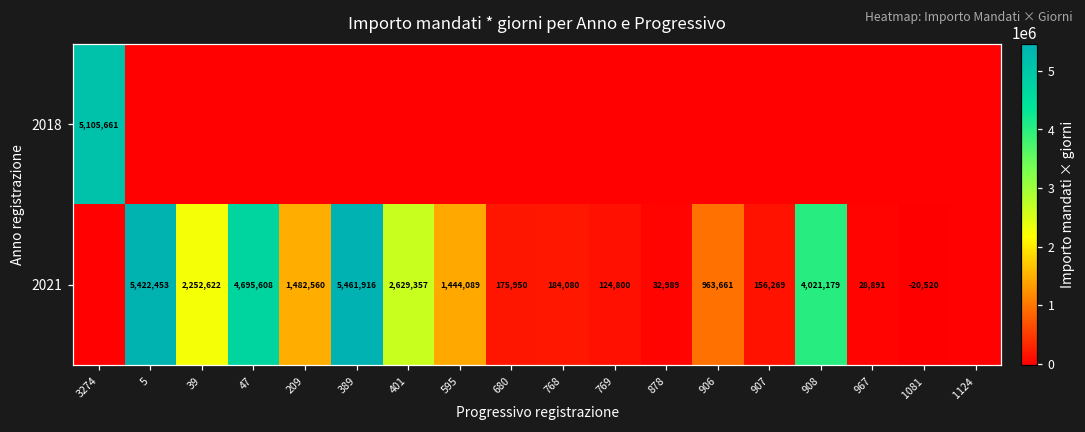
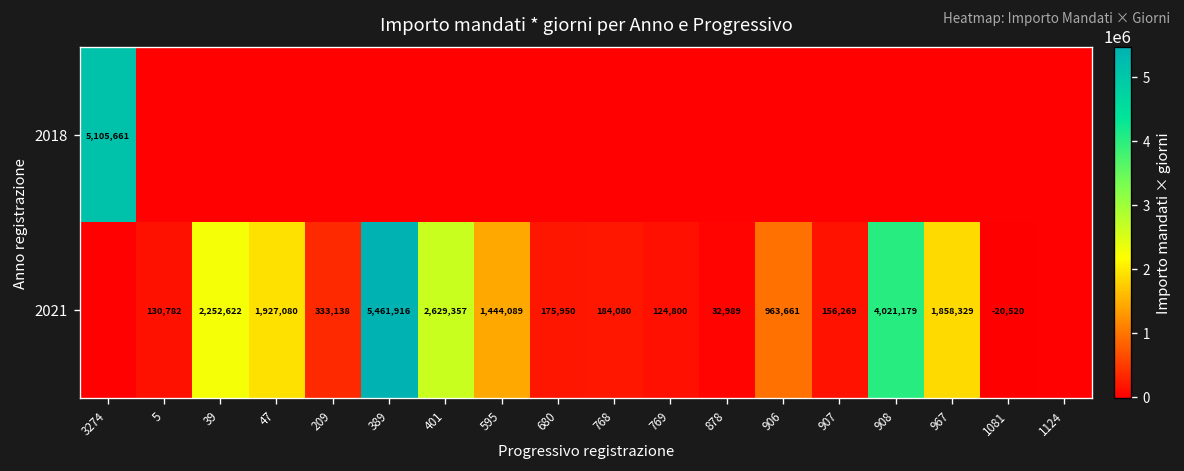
2021, 5: 5,422,453 -> 130,782
2021, 47: 4,695,608 -> 1,927,080
2021, 209: 1,482,560 -> 333,138
2021, 967: 28,891 -> 1,858,329
